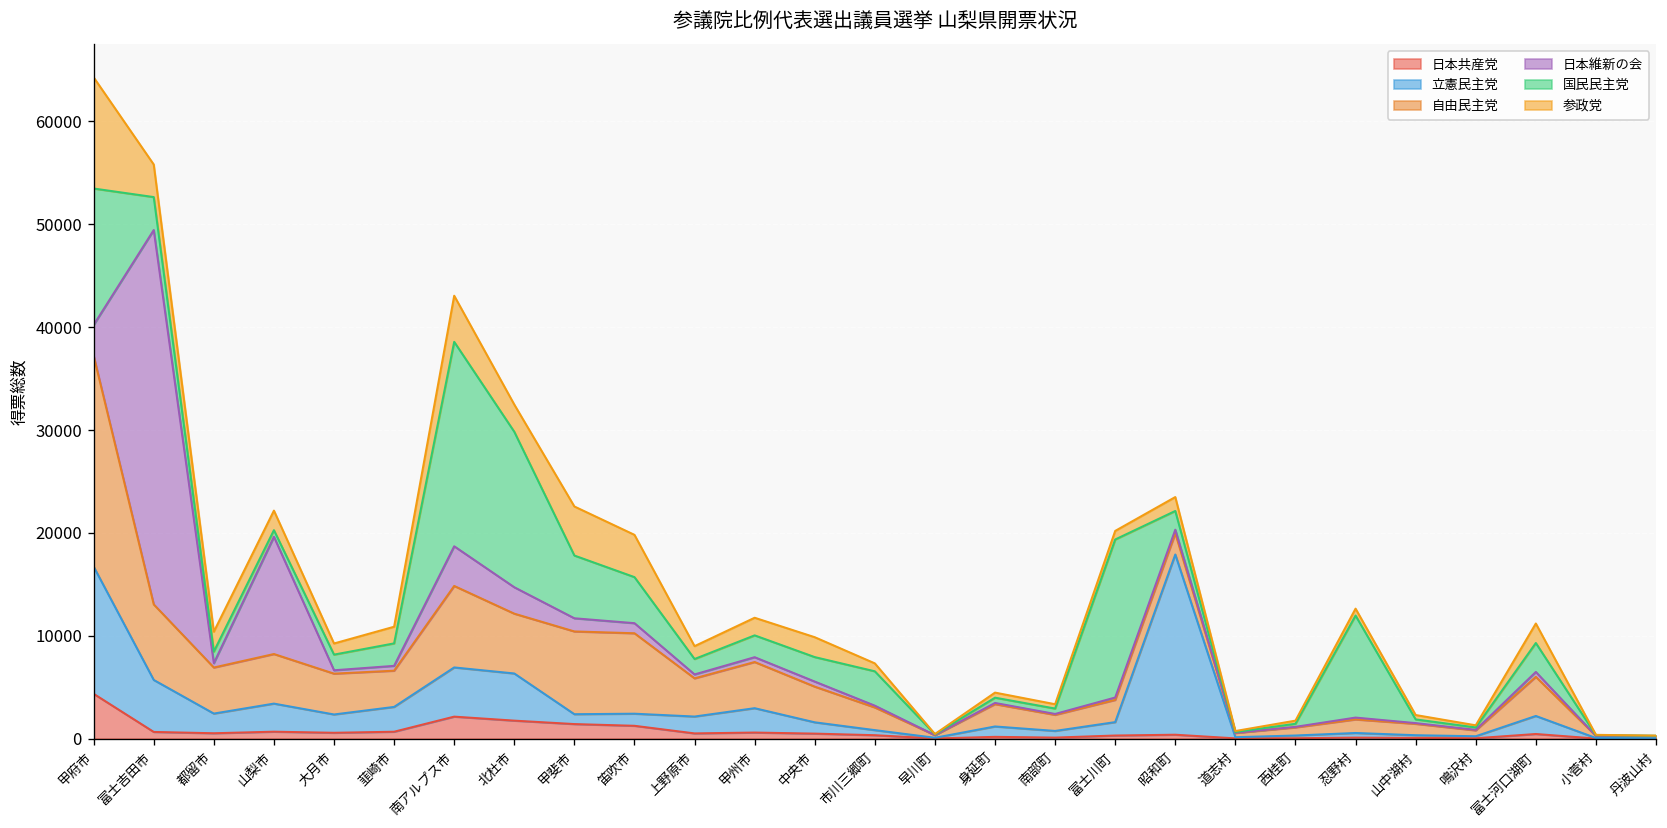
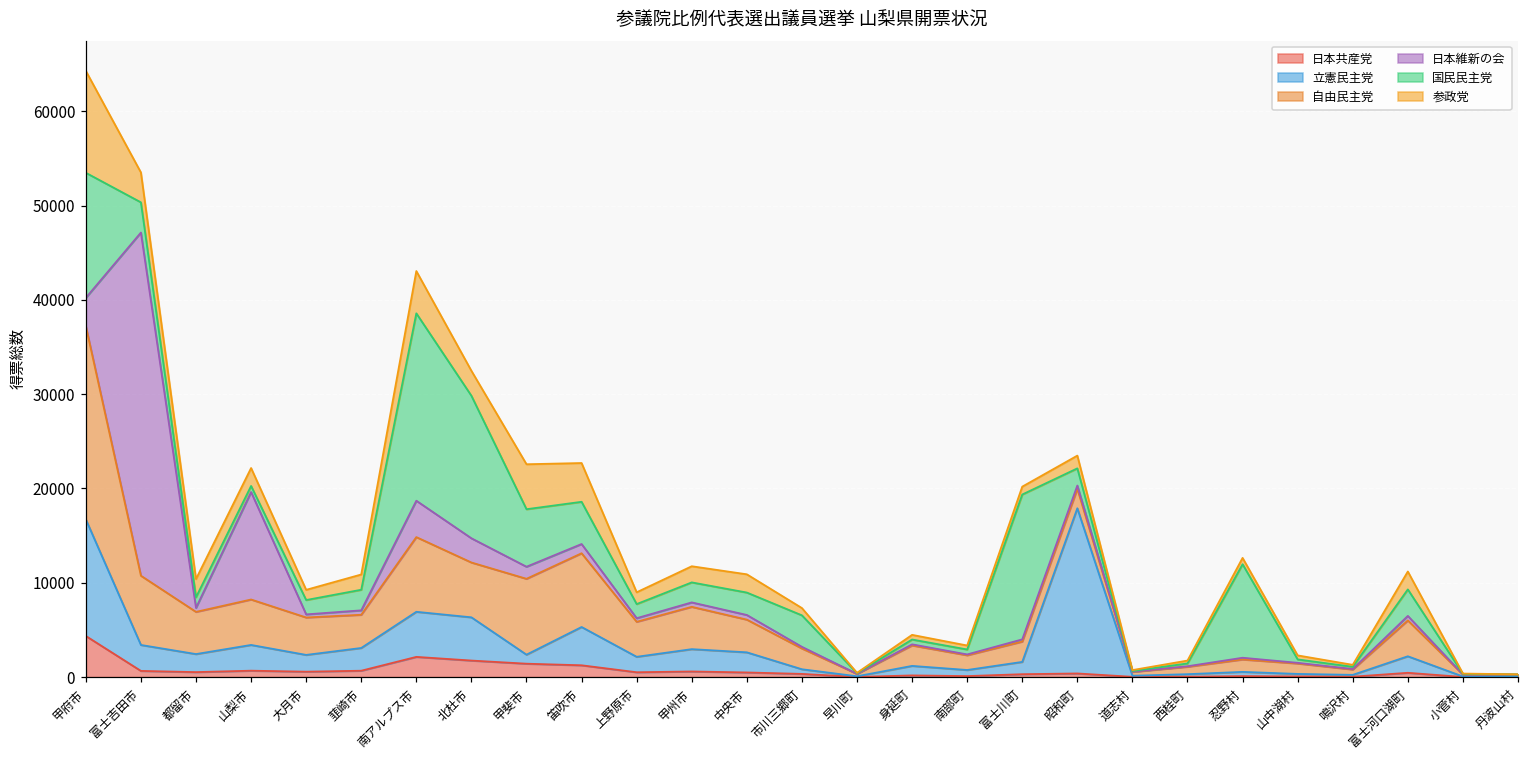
立憲民主党, 富士吉田市: 5000 -> 3000
立憲民主党, 笛吹市: 1000 -> 4000
立憲民主党, 中央市: 1000 -> 2000
